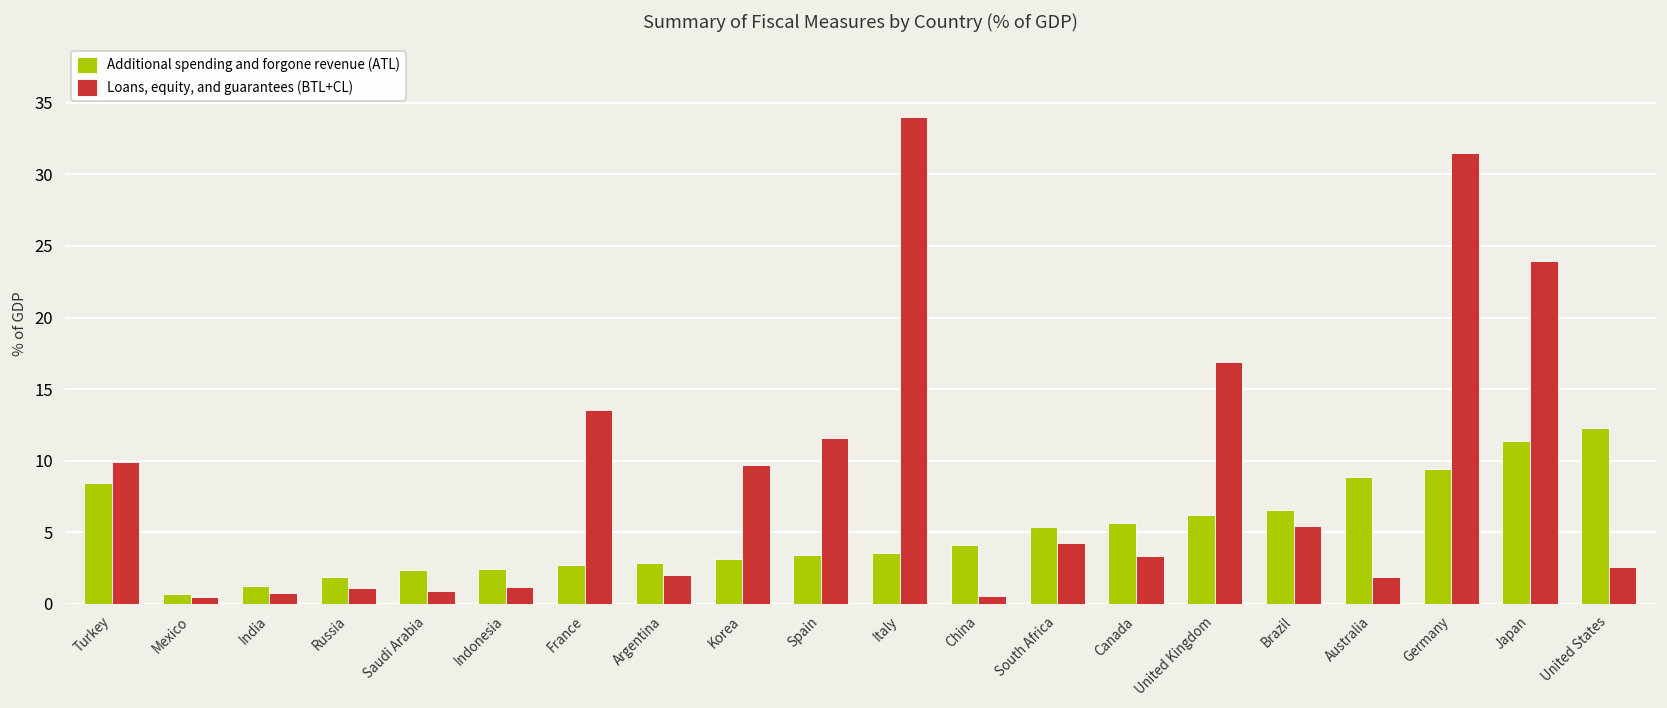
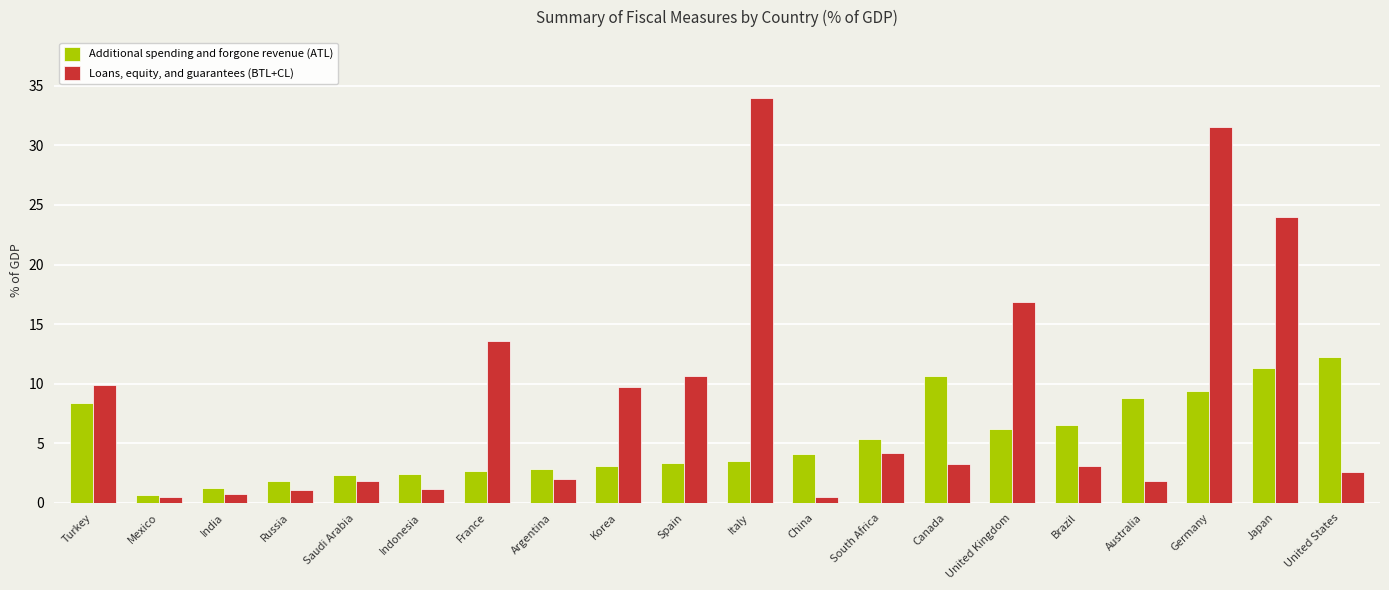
Loans, equity, and guarantees (BTL+CL), Saudi Arabia: 0.9 -> 1.8
Loans, equity, and guarantees (BTL+CL), Spain: 11.6 -> 10.6
Additional spending and forgone revenue (ATL), Canada: 5.6 -> 10.6
Loans, equity, and guarantees (BTL+CL), Brazil: 5.4 -> 3.1
